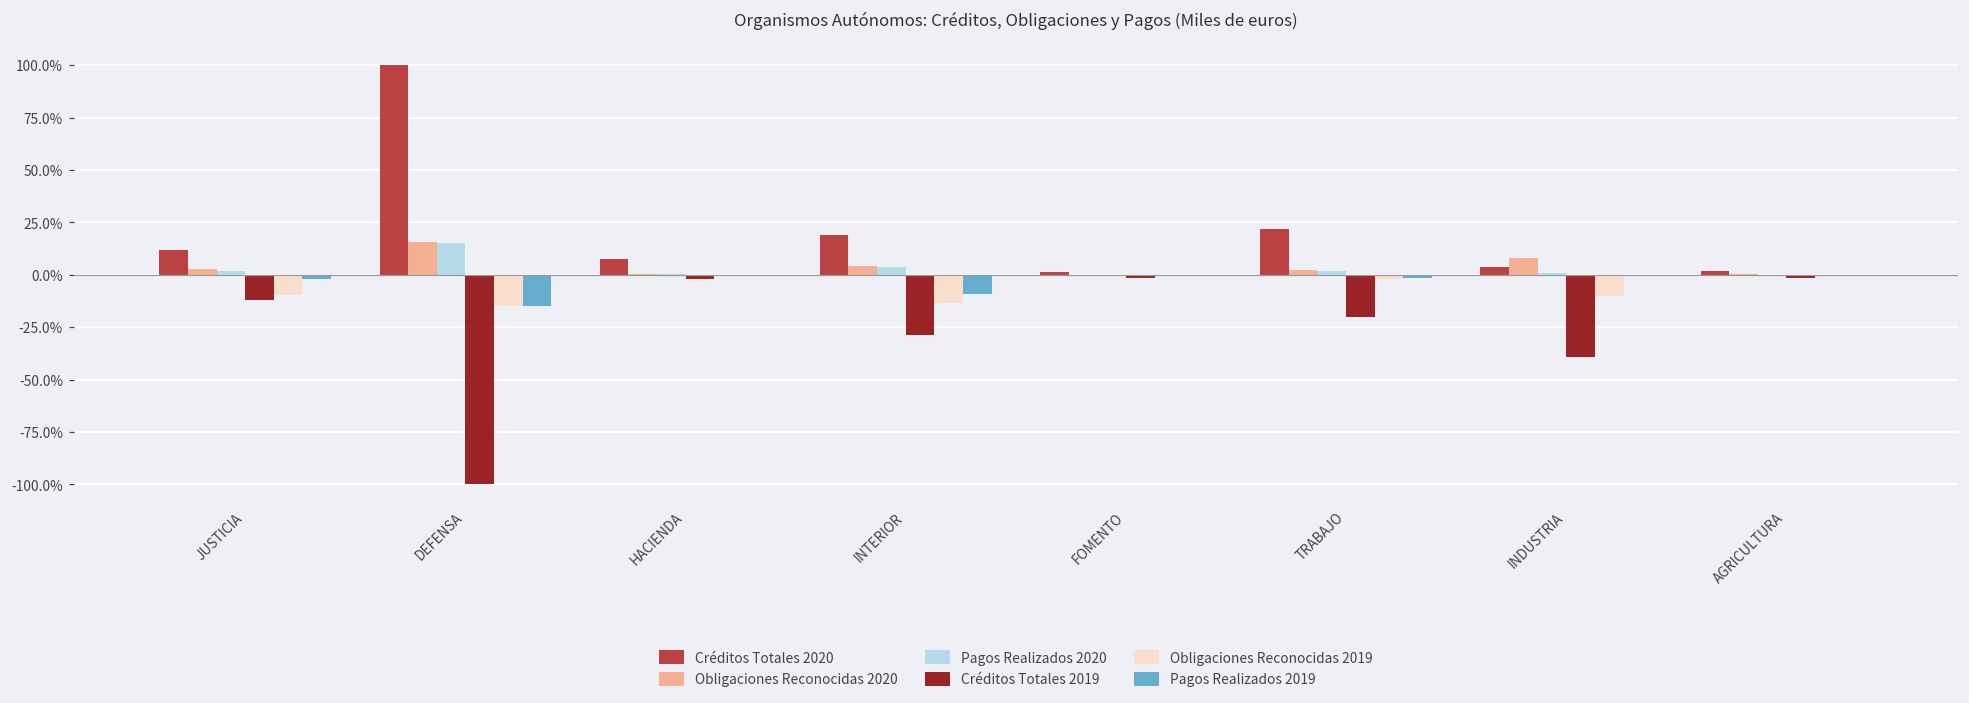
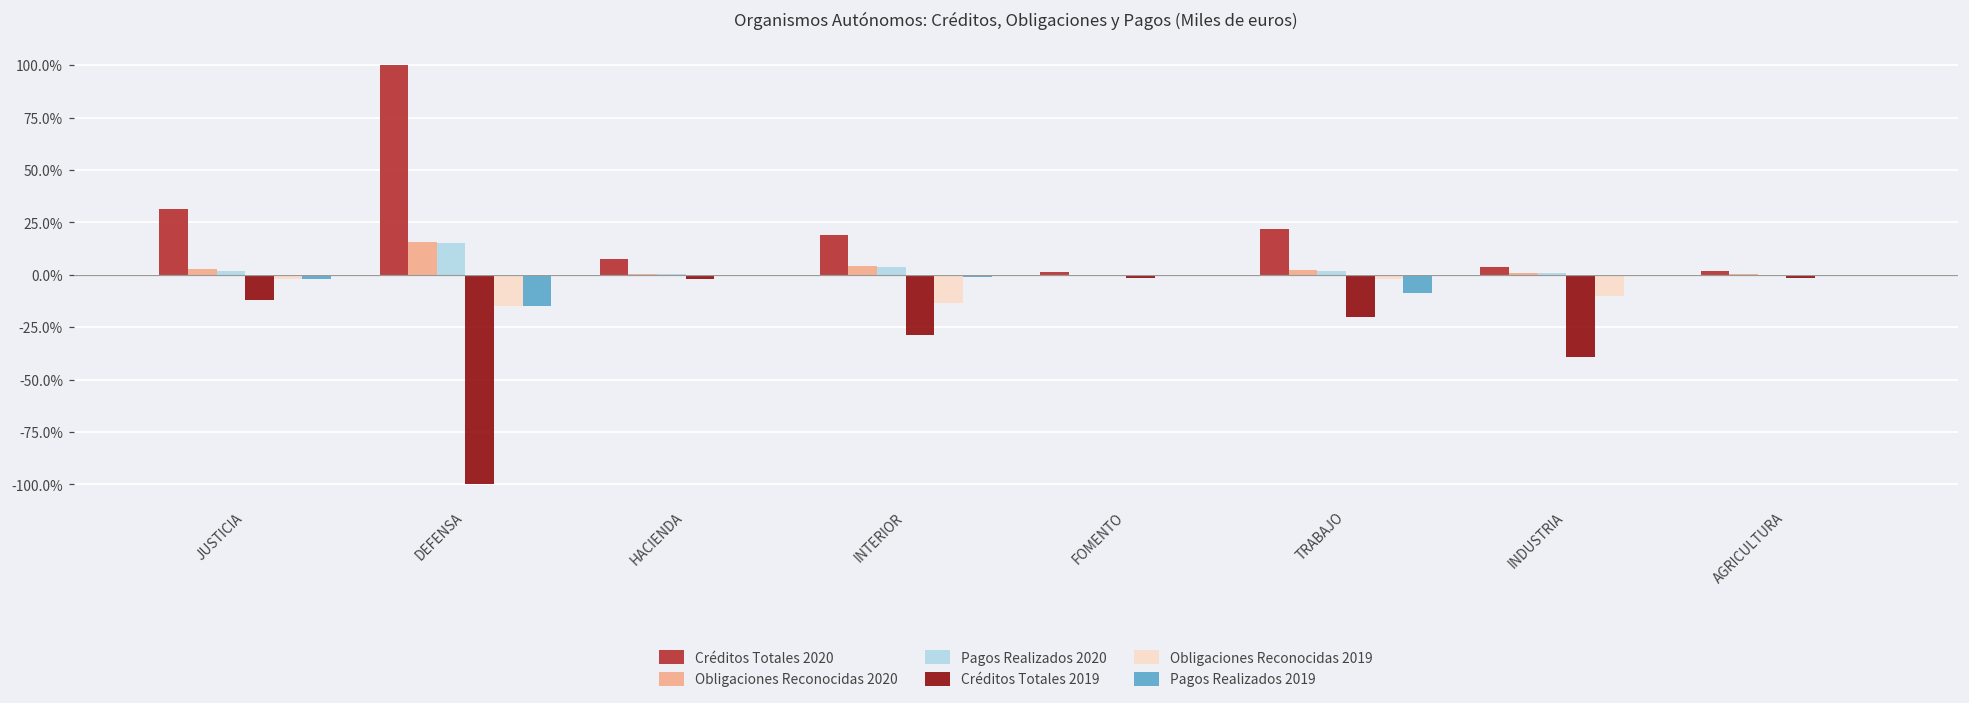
Créditos Totales 2020, JUSTICIA: 12% -> 31%
Obligaciones Reconocidas 2019, JUSTICIA: -10% -> -2%
Pagos Realizados 2019, INTERIOR: -9% -> -1%
Pagos Realizados 2019, TRABAJO: -2% -> -9%
Obligaciones Reconocidas 2020, INDUSTRIA: 8% -> 1%
